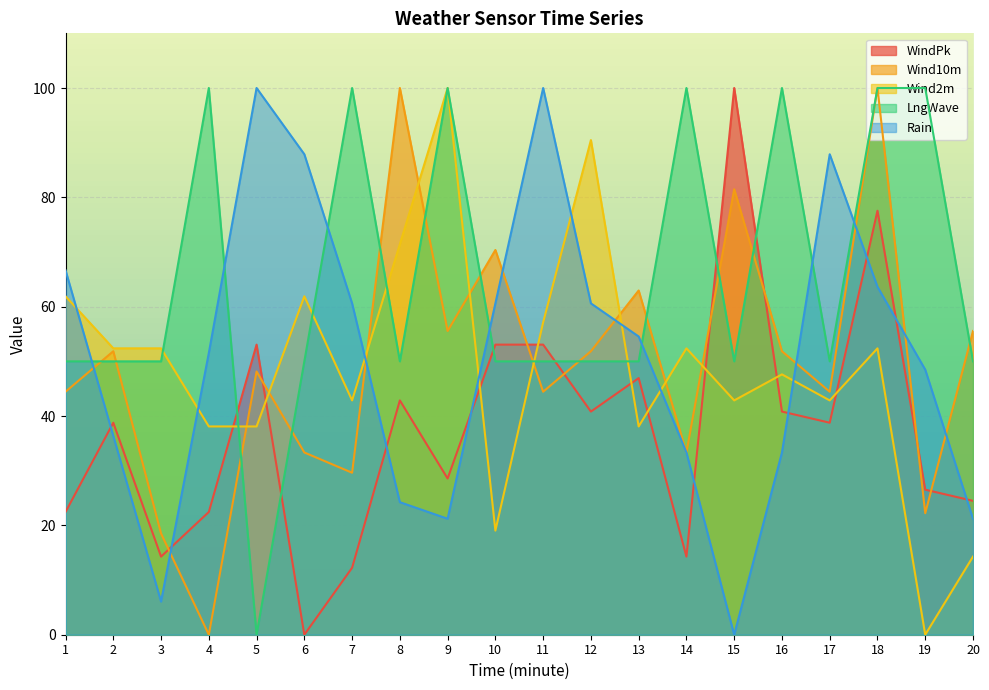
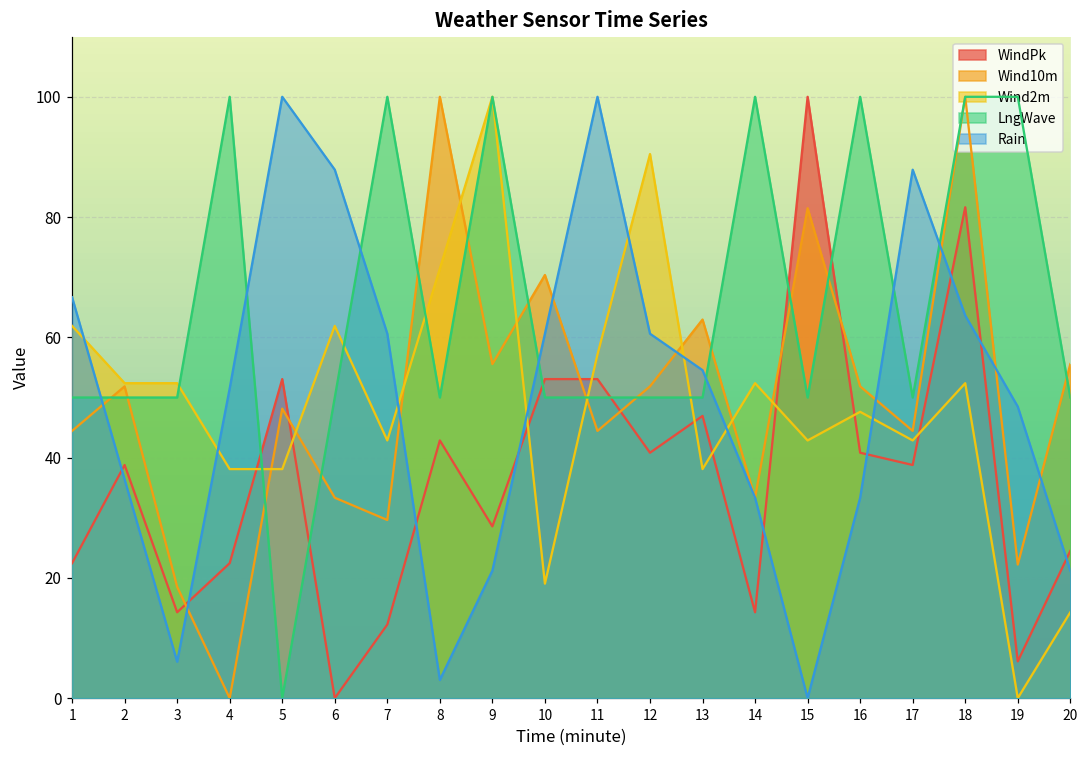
Rain, 8: 24 -> 3
WindPk, 18: 78 -> 82
WindPk, 19: 27 -> 6
